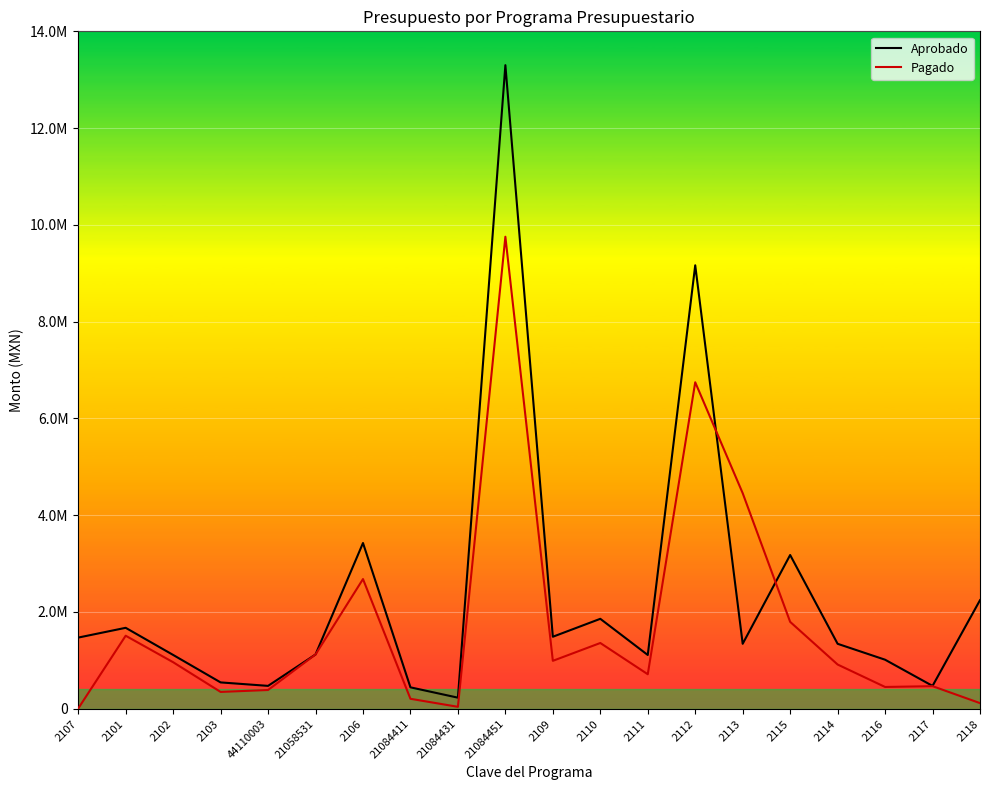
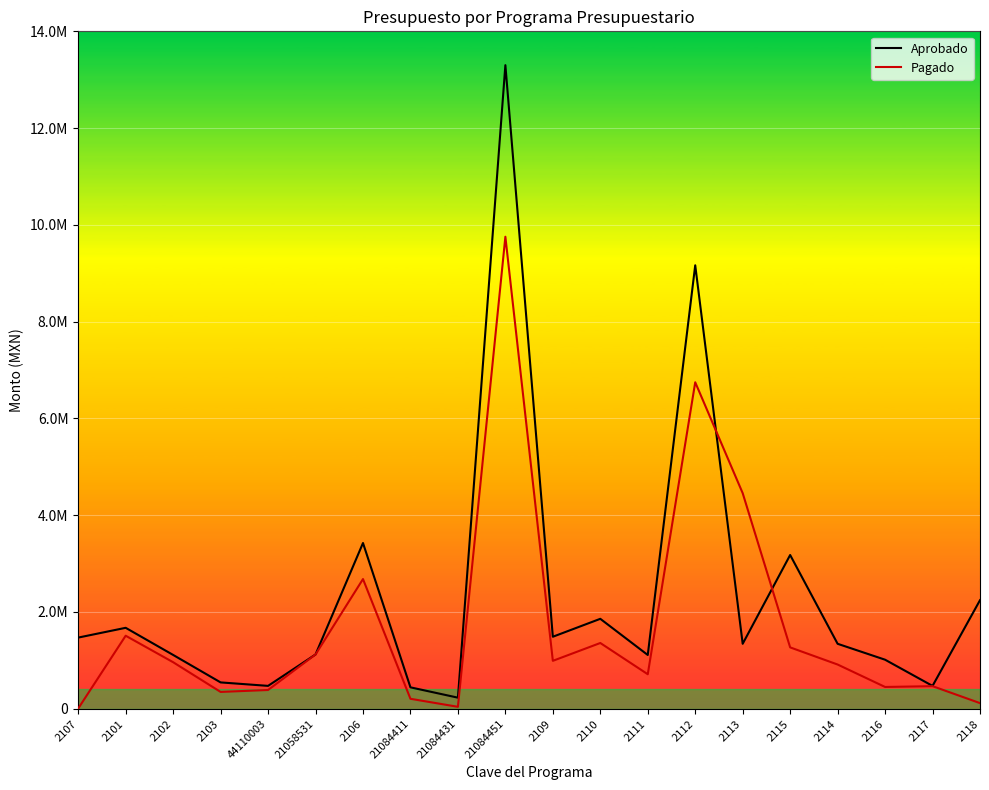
Pagado, 2115: 1800000 -> 1300000
